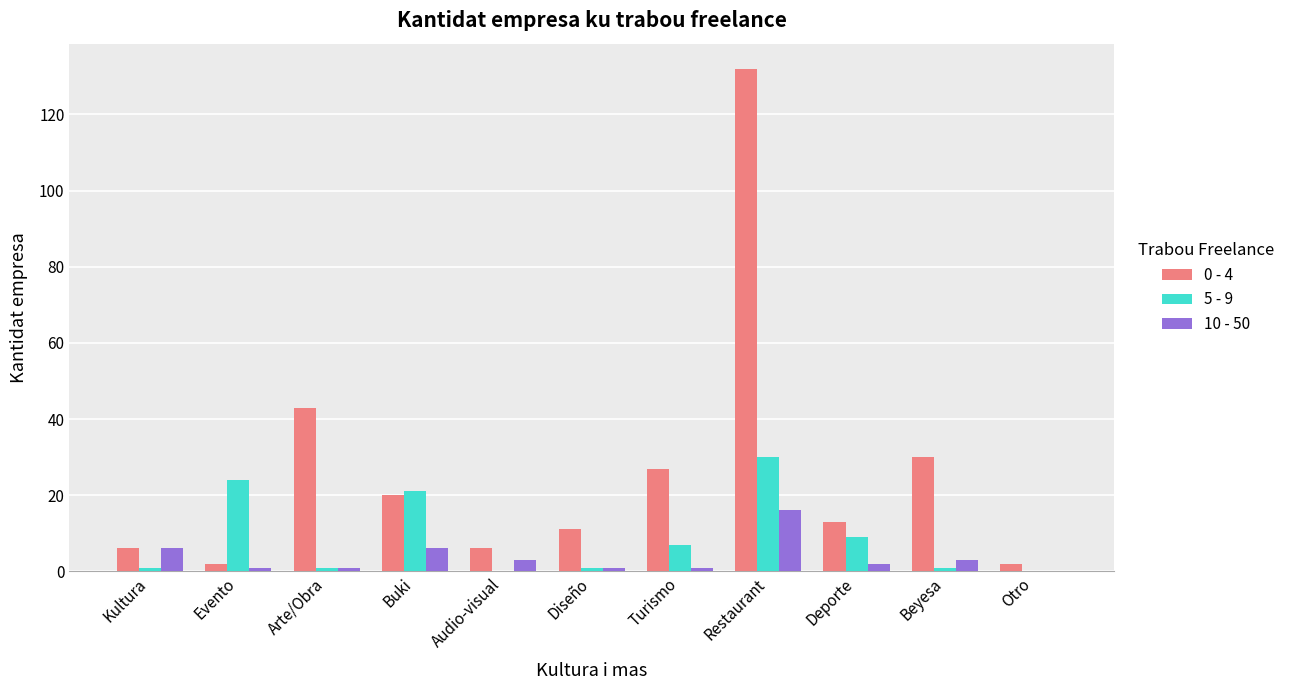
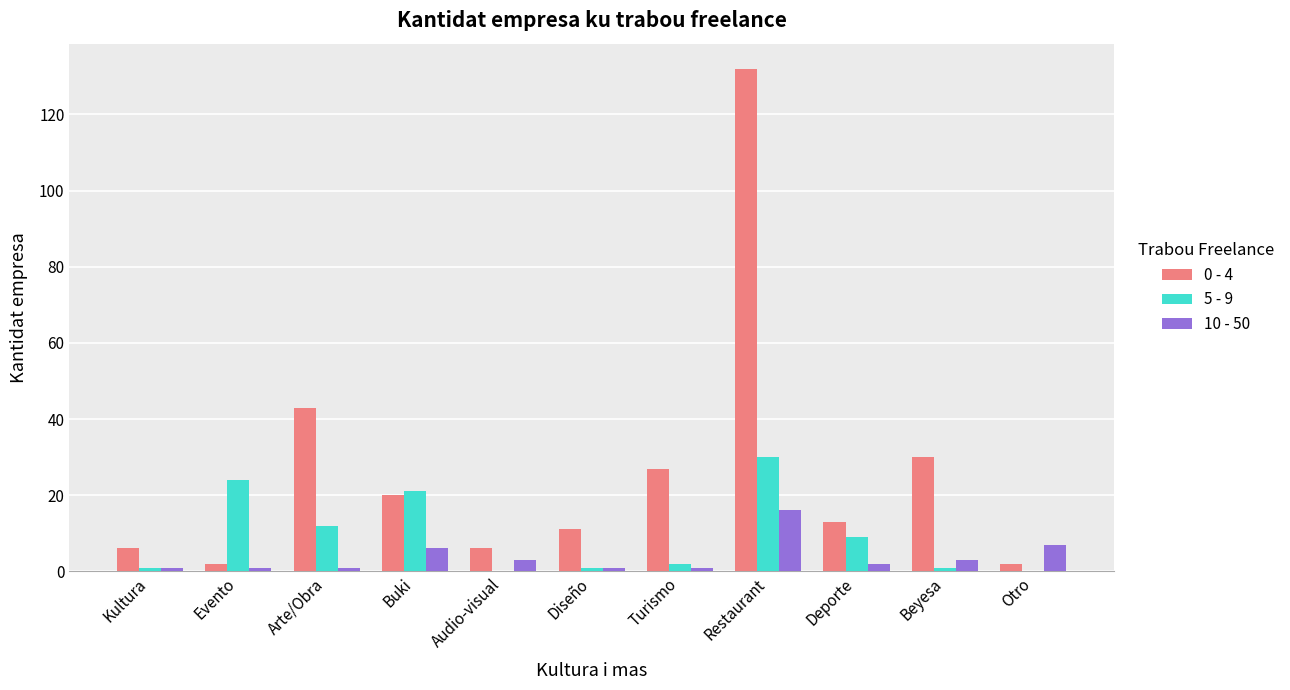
10 - 50, Kultura: 6 -> 1
5 - 9, Arte/Obra: 1 -> 12
5 - 9, Turismo: 7 -> 2
10 - 50, Otro: 0 -> 7
